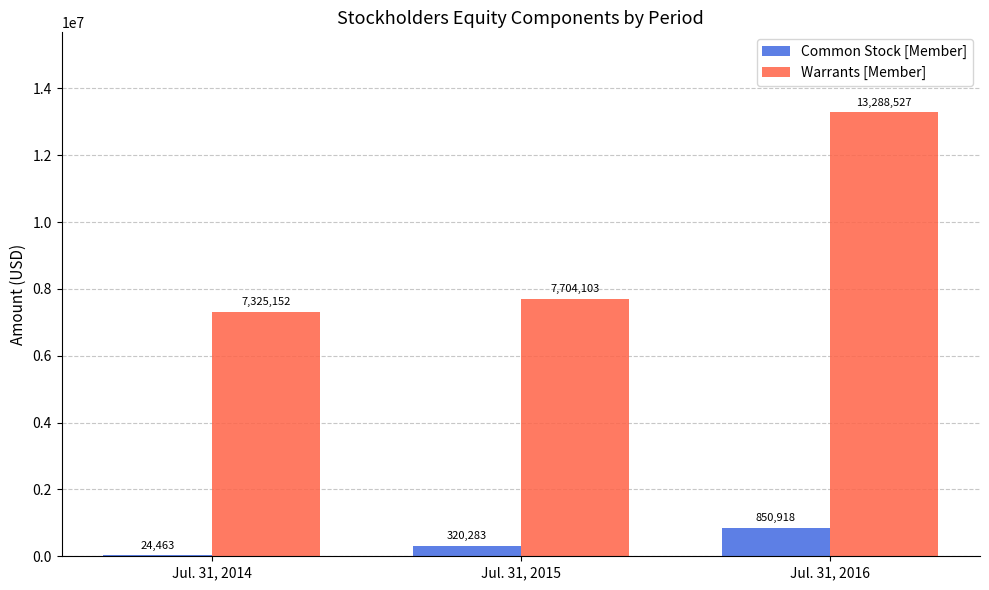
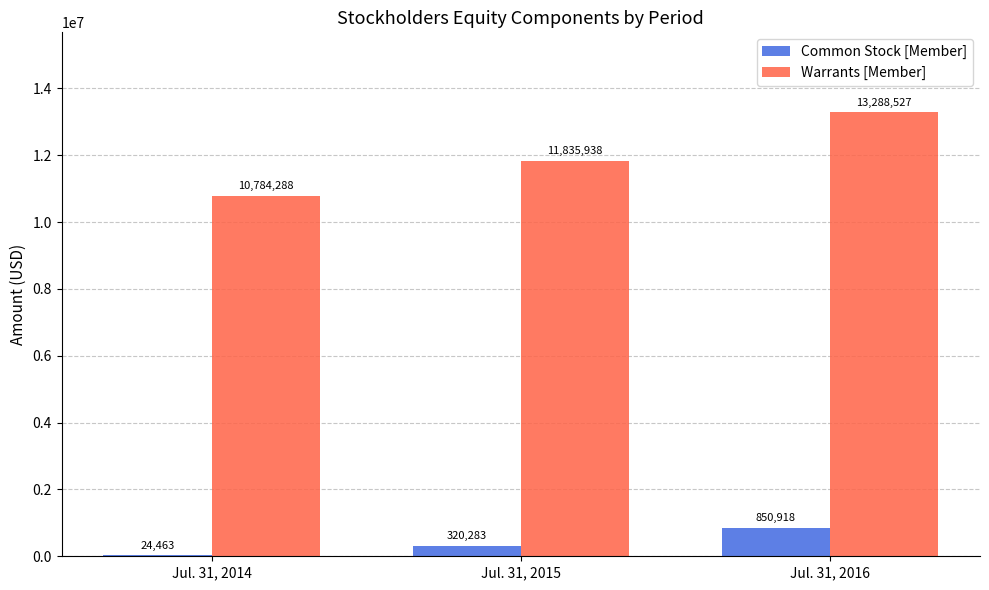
Warrants [Member], Jul. 31, 2014: 7,325,152 -> 10,784,288
Warrants [Member], Jul. 31, 2015: 7,704,103 -> 11,835,938
